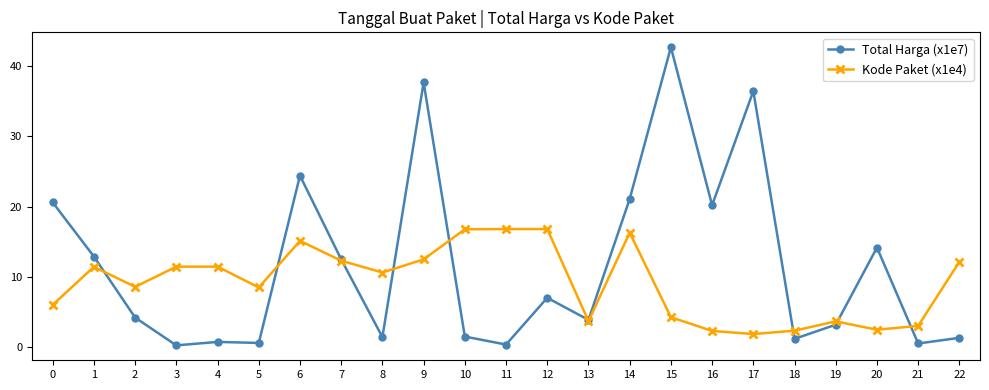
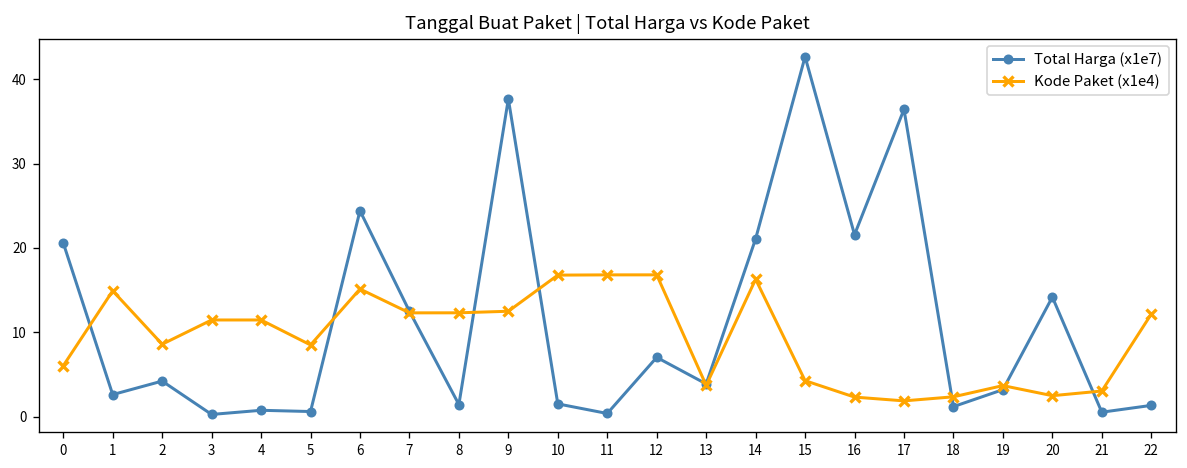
Total Harga (x1e7), 1: 13 -> 3
Kode Paket (x1e4), 1: 11 -> 15
Kode Paket (x1e4), 8: 11 -> 12
Total Harga (x1e7), 16: 20 -> 22
